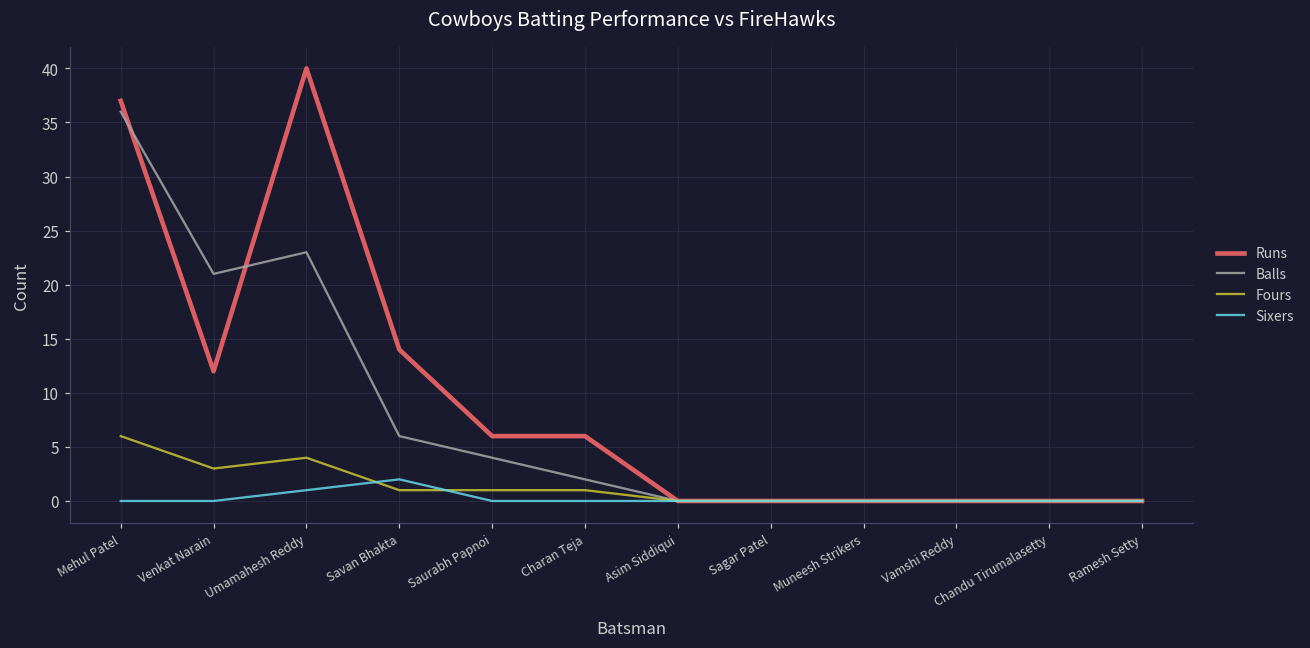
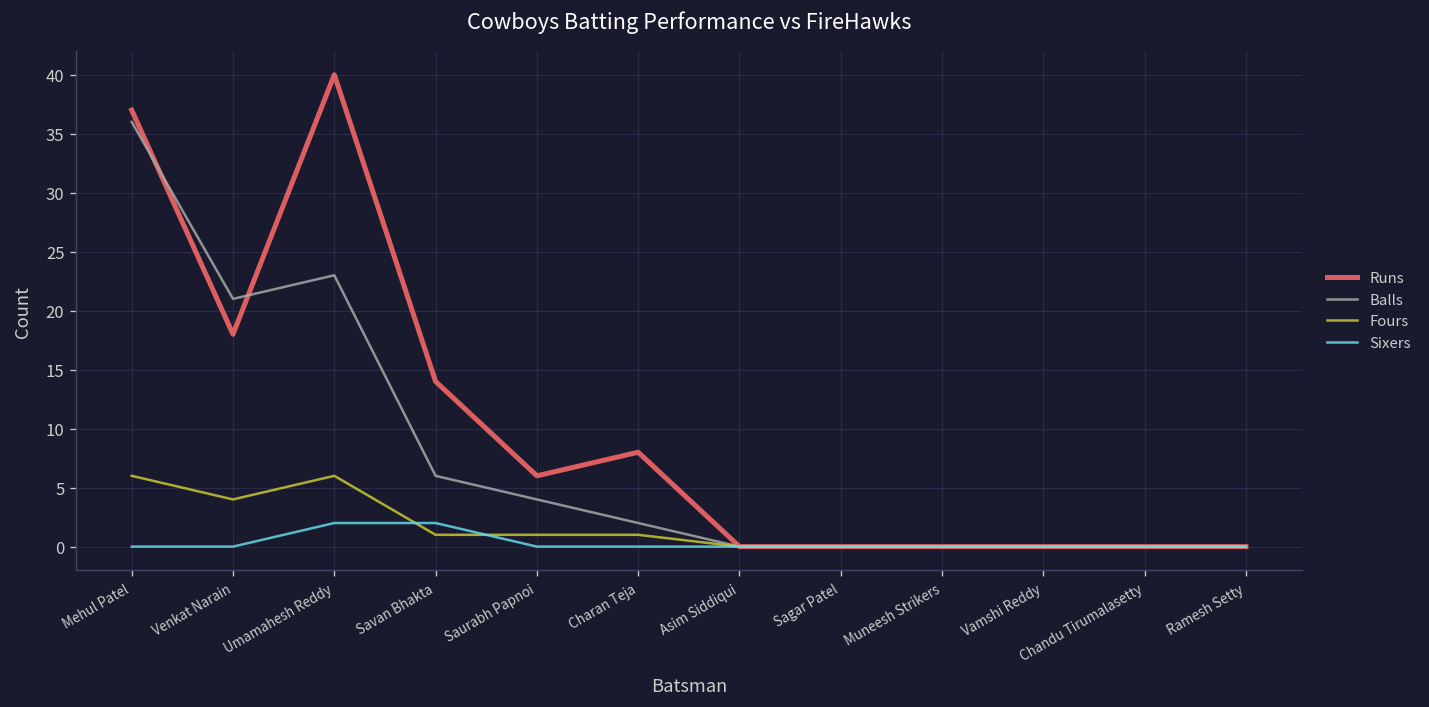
Runs, Venkat Narain: 12 -> 18
Fours, Venkat Narain: 3 -> 4
Fours, Umamahesh Reddy: 4 -> 6
Sixers, Umamahesh Reddy: 1 -> 2
Runs, Charan Teja: 6 -> 8
